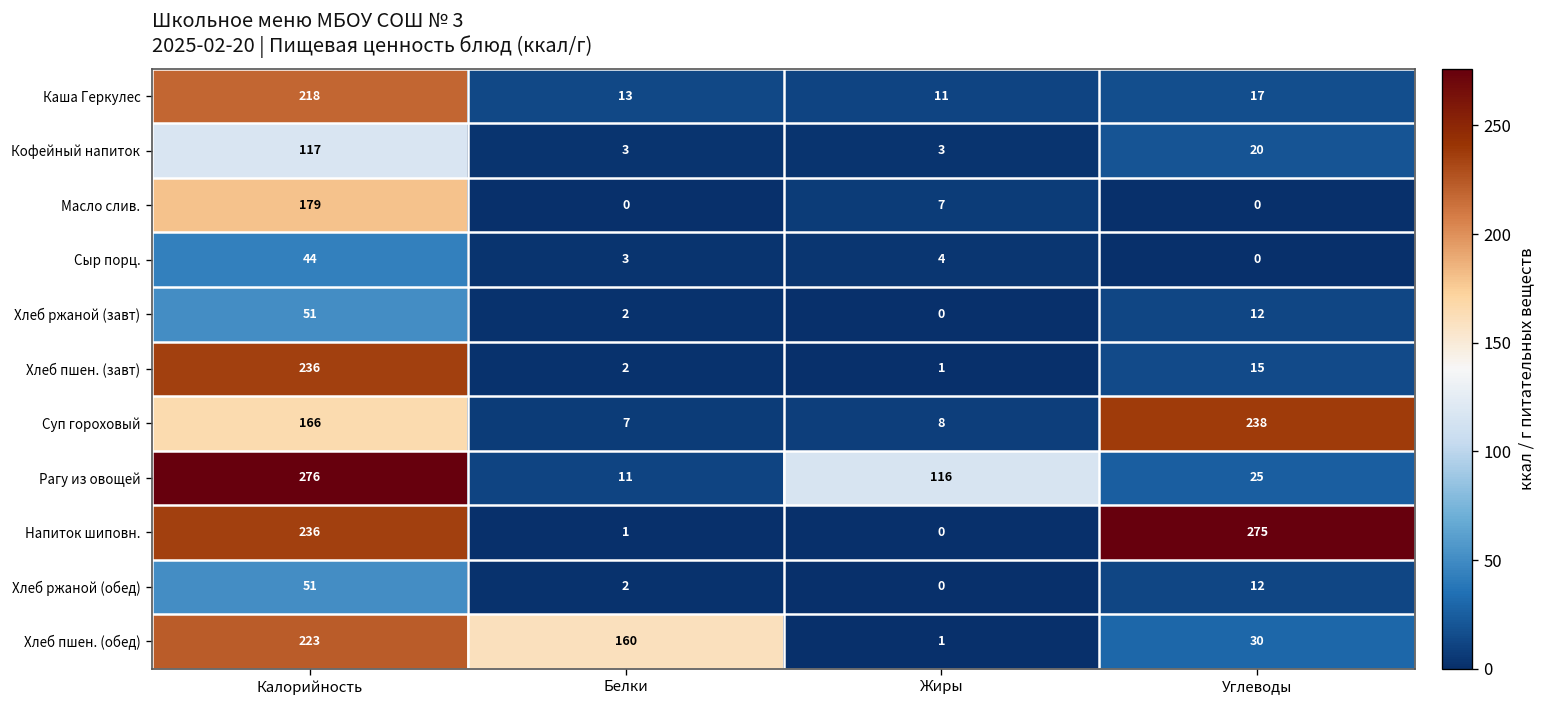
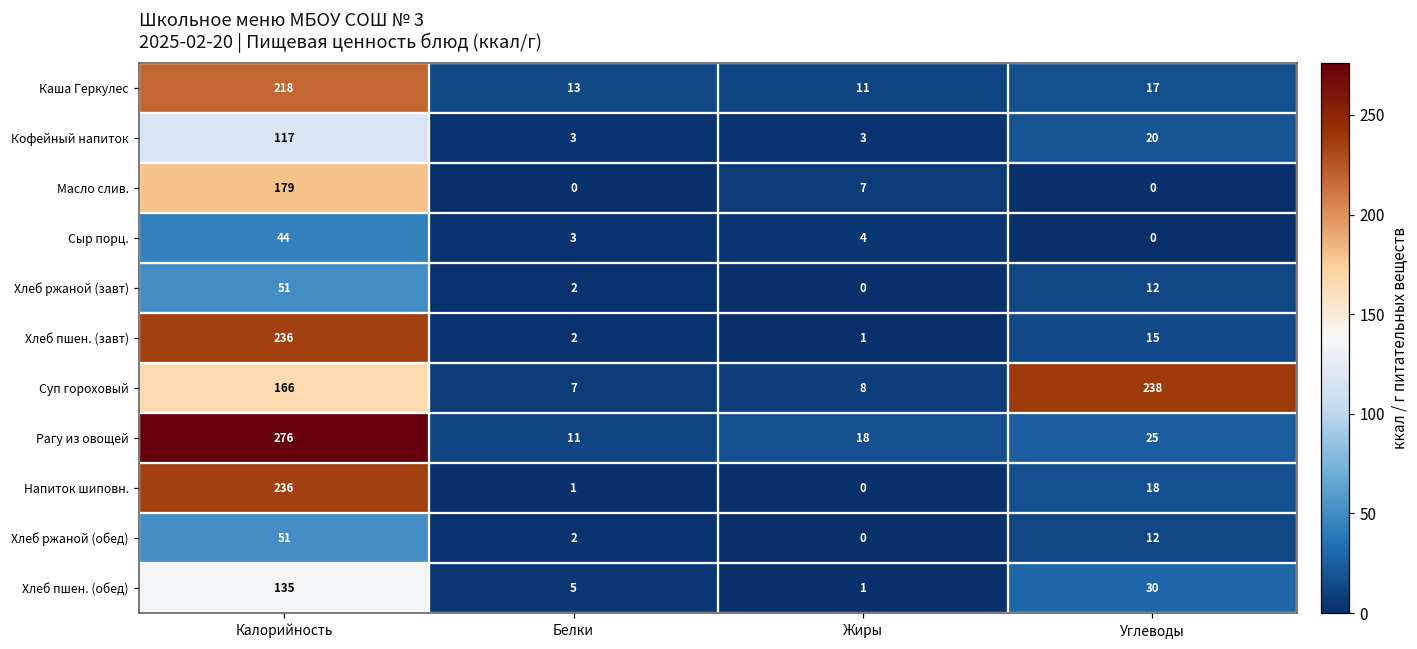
Рагу из овощей, Жиры: 116 -> 18
Напиток шиповн., Углеводы: 275 -> 18
Хлеб пшен. (обед), Калорийность: 223 -> 135
Хлеб пшен. (обед), Белки: 160 -> 5
